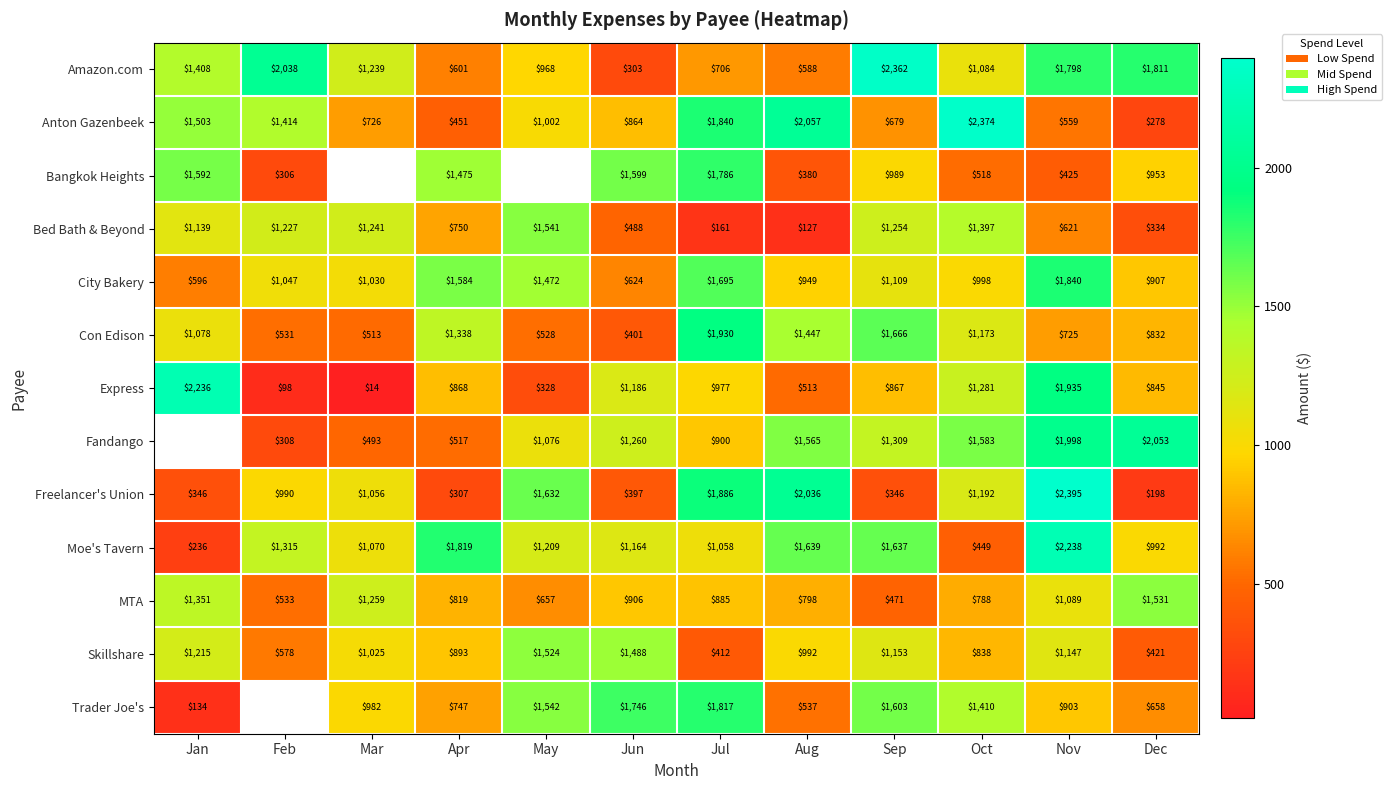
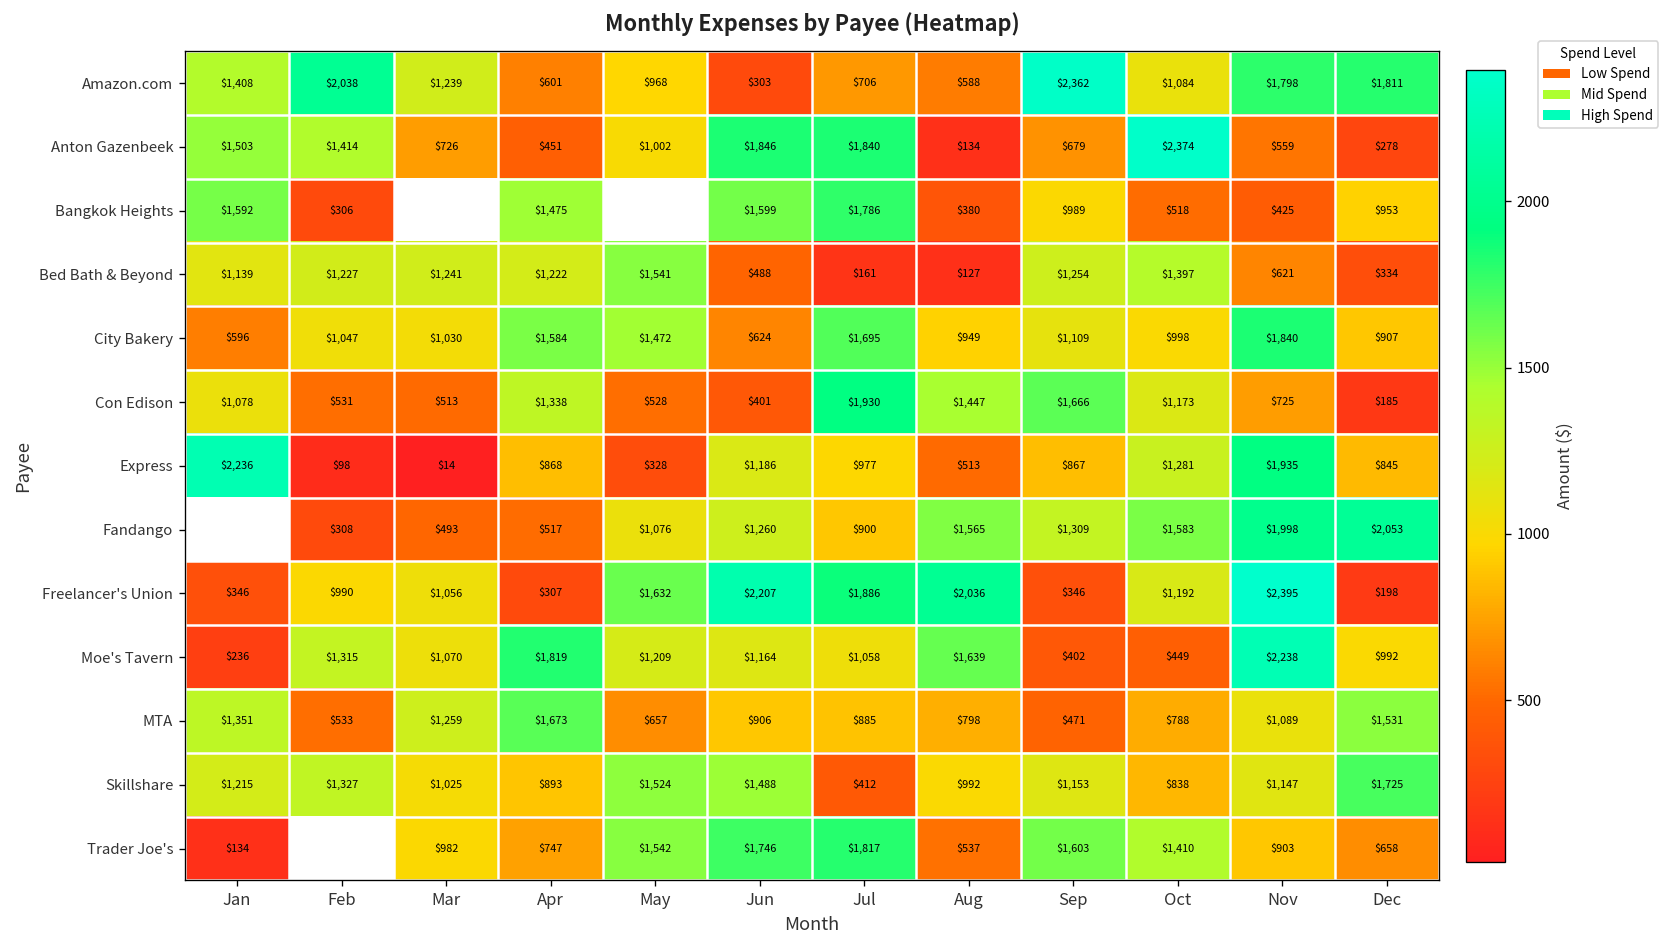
Anton Gazenbeek, Jun: $864 -> $1,846
Anton Gazenbeek, Aug: $2,057 -> $134
Bed Bath & Beyond, Apr: $750 -> $1,222
Con Edison, Dec: $832 -> $185
Freelancer's Union, Jun: $397 -> $2,207
Moe's Tavern, Sep: $1,637 -> $402
MTA, Apr: $819 -> $1,673
Skillshare, Feb: $578 -> $1,327
Skillshare, Dec: $421 -> $1,725
